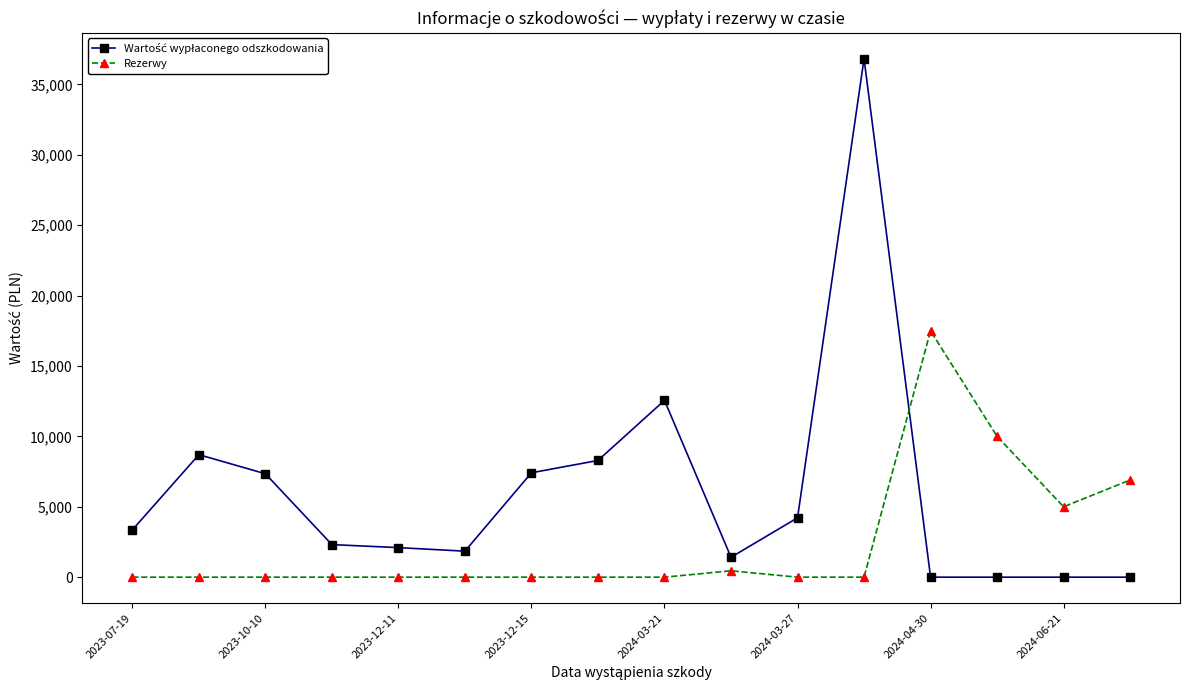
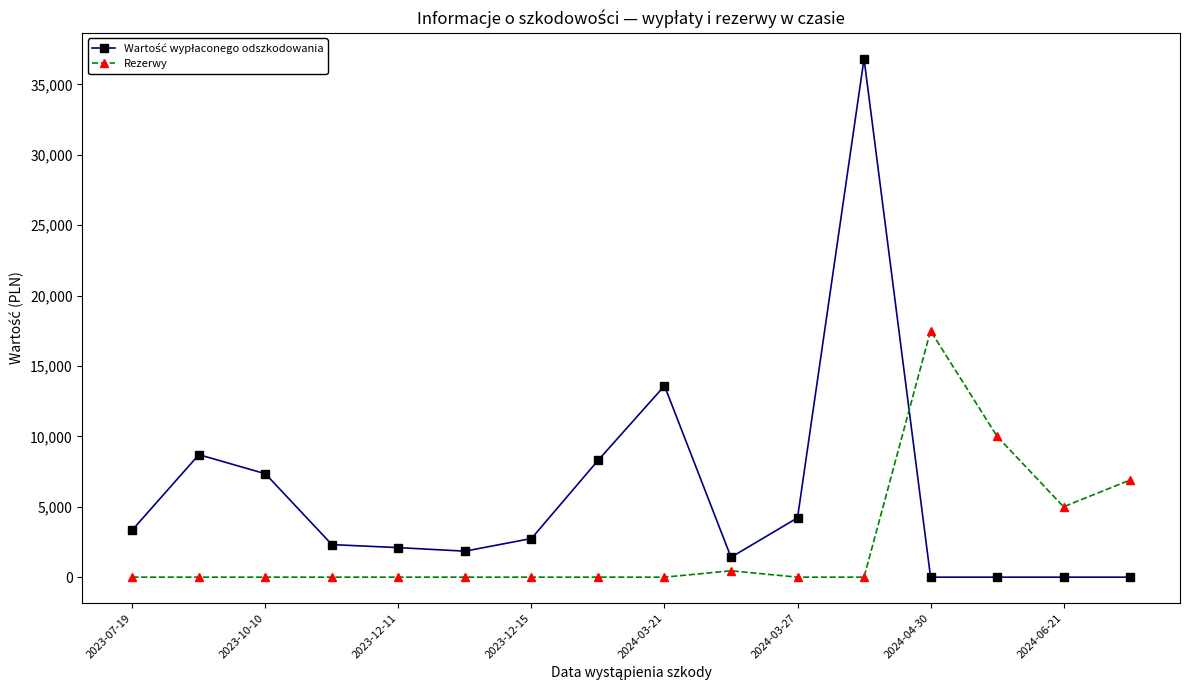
Wartość wypłaconego odszkodowania, 2023-12-15: 7,400 -> 2,700
Wartość wypłaconego odszkodowania, 2024-03-21: 12,600 -> 13,600
